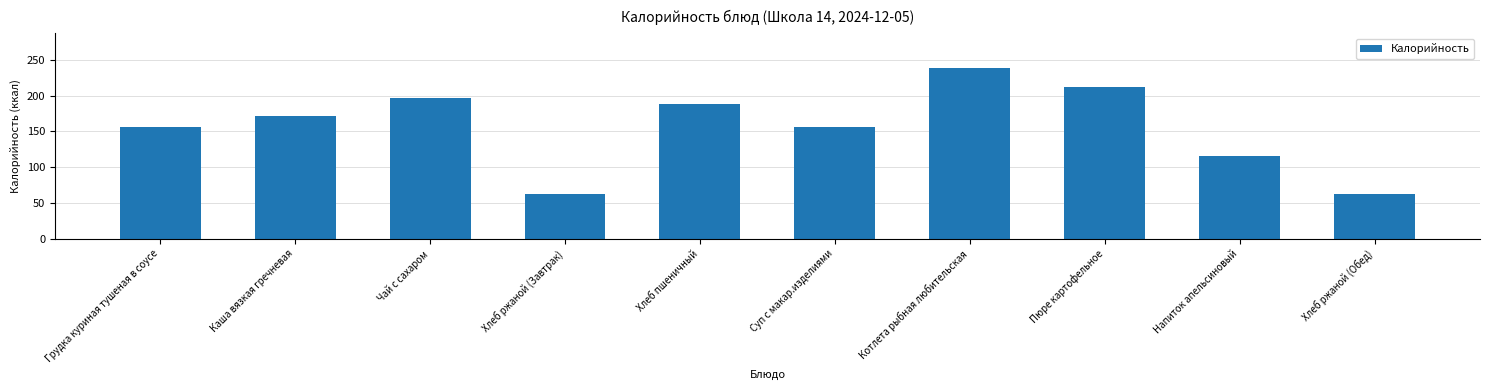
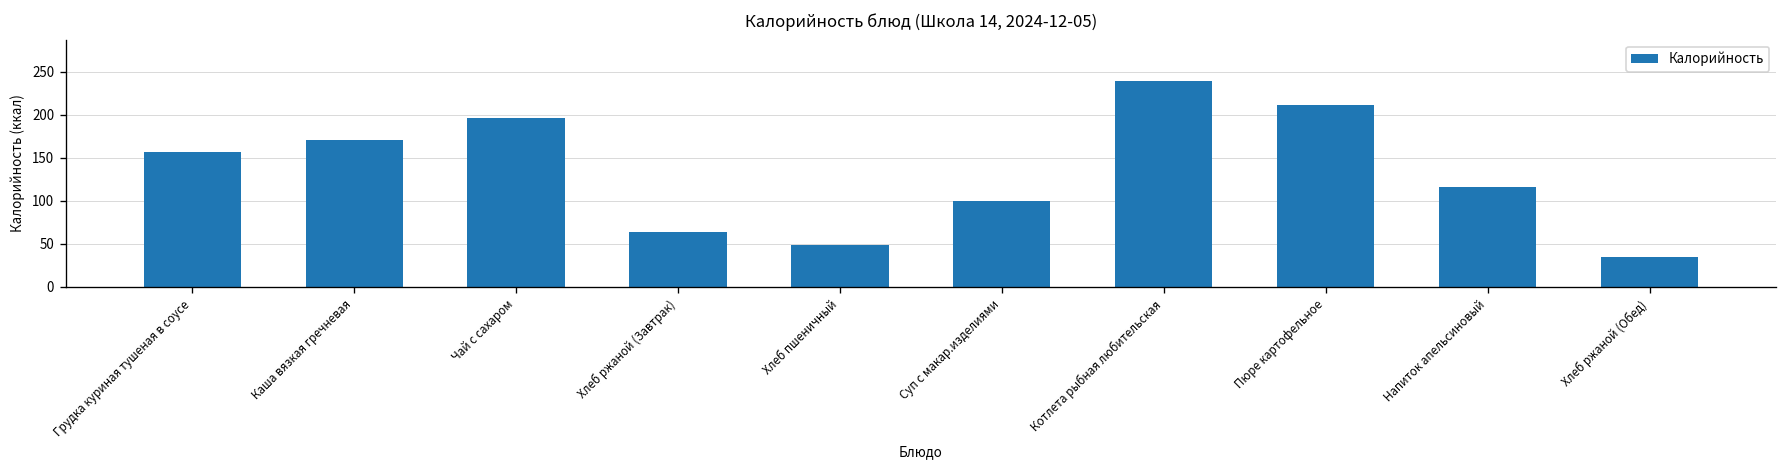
Хлеб пшеничный: 190 -> 50
Суп с макар.изделиями: 160 -> 100
Хлеб ржаной (Обед): 60 -> 30
